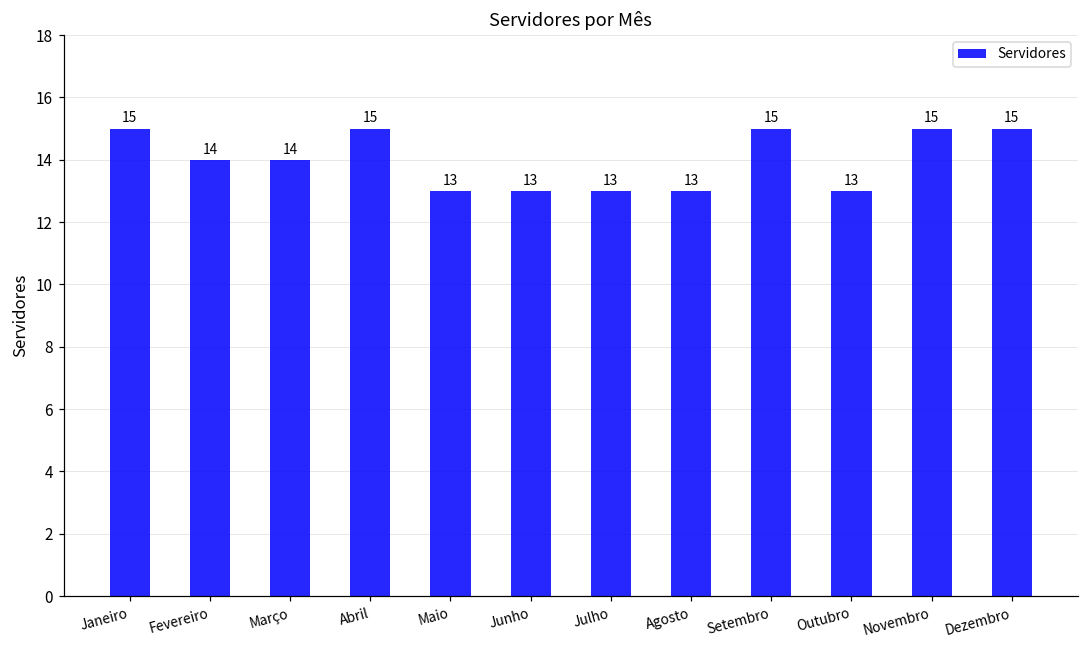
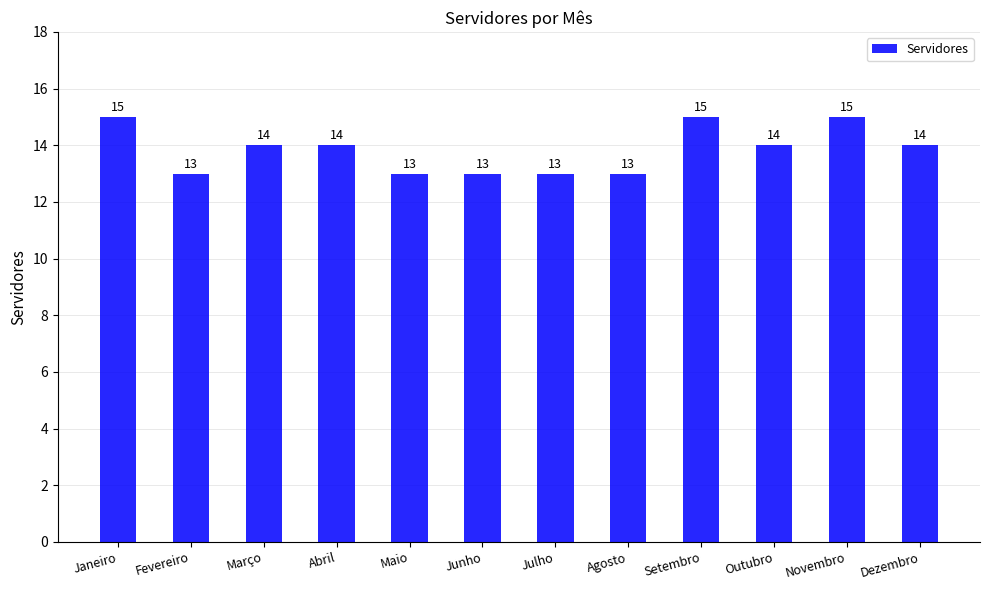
Fevereiro: 14 -> 13
Abril: 15 -> 14
Outubro: 13 -> 14
Dezembro: 15 -> 14
